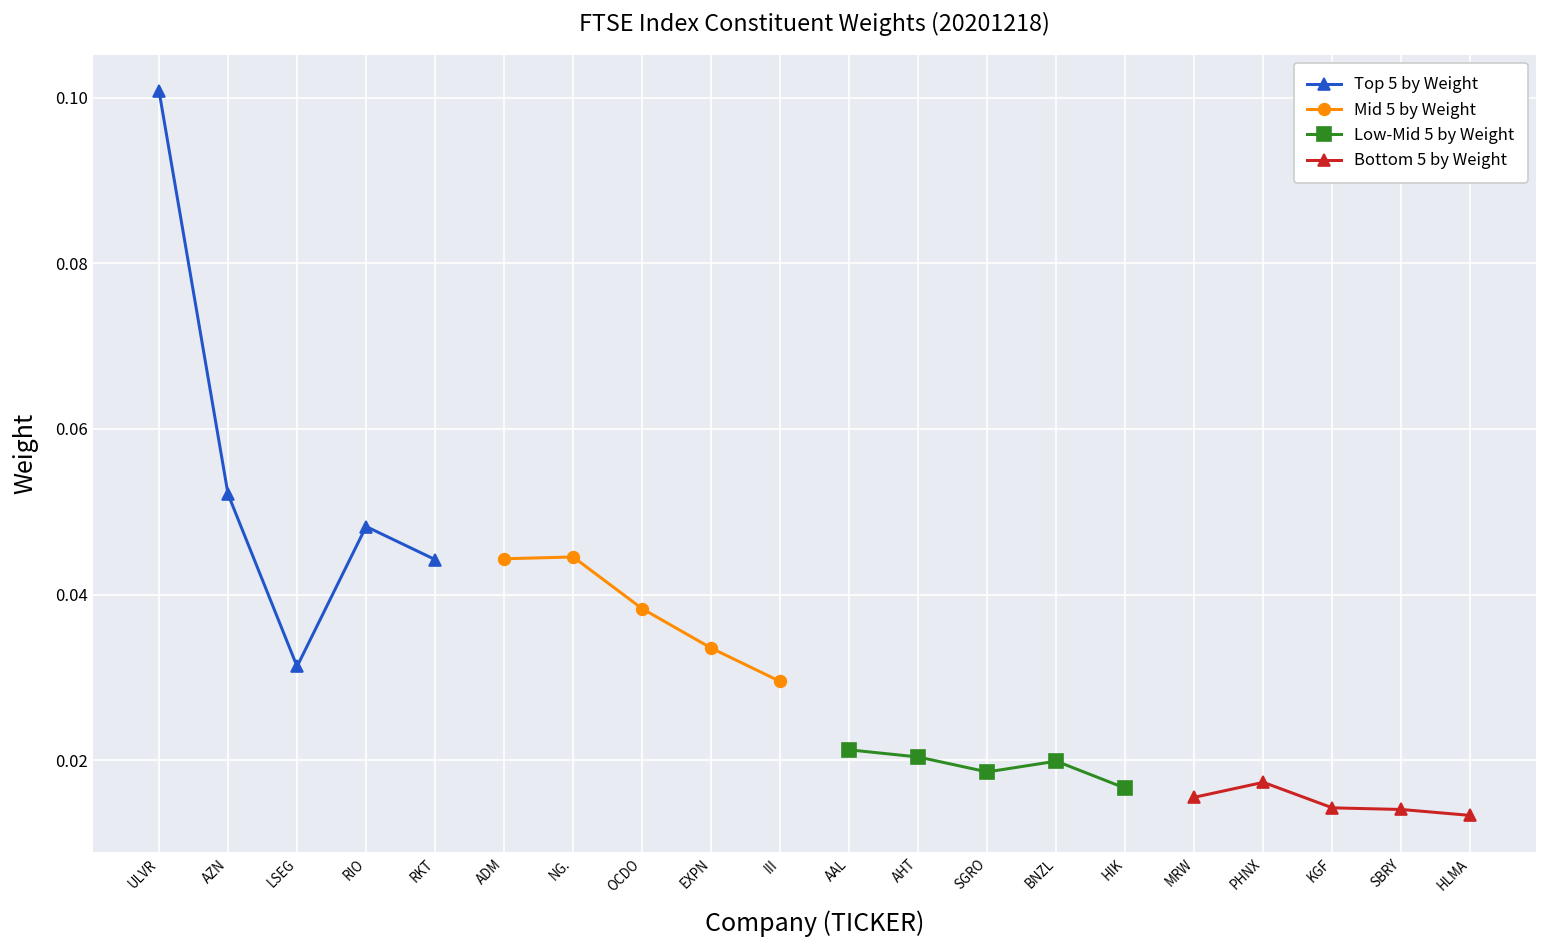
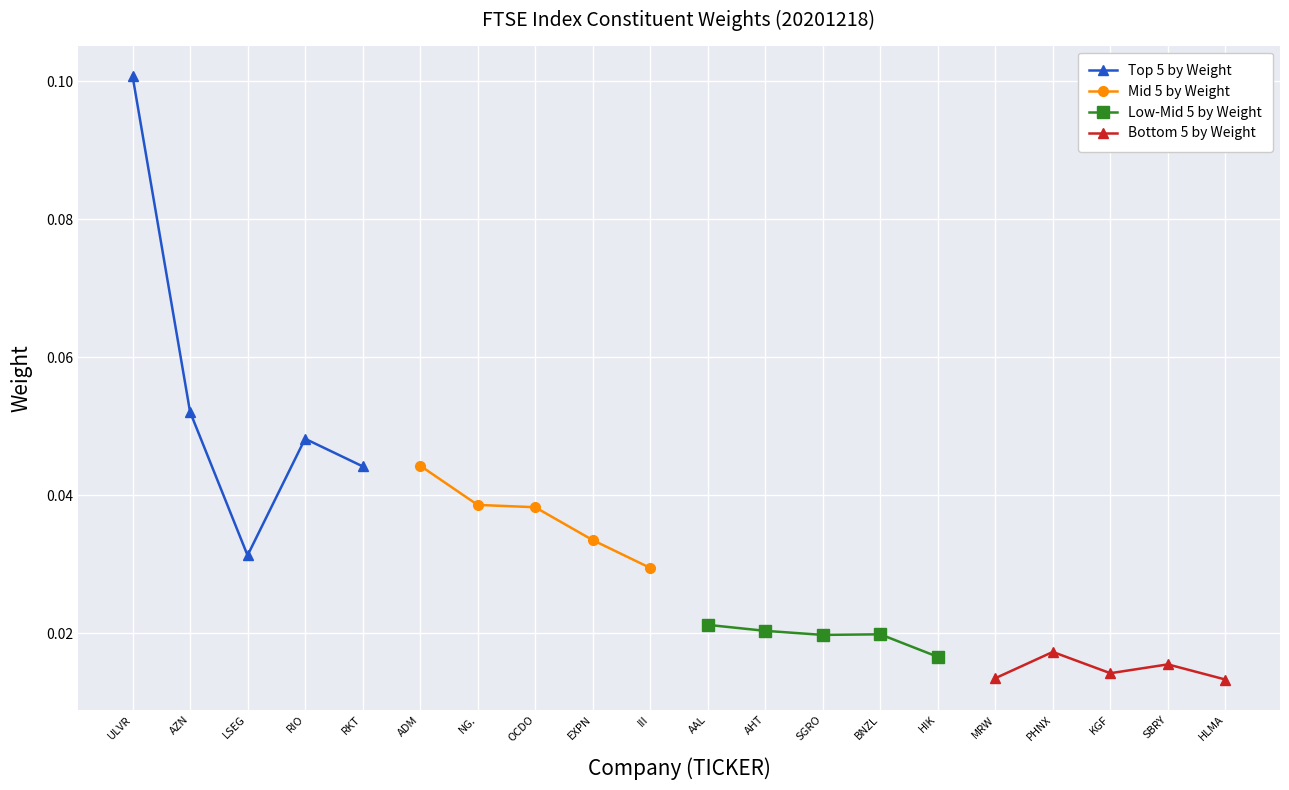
Mid 5 by Weight, NG.: 0.045 -> 0.039
Low-Mid 5 by Weight, SGRO: 0.019 -> 0.020
Bottom 5 by Weight, MRW: 0.016 -> 0.014
Bottom 5 by Weight, SBRY: 0.014 -> 0.016
